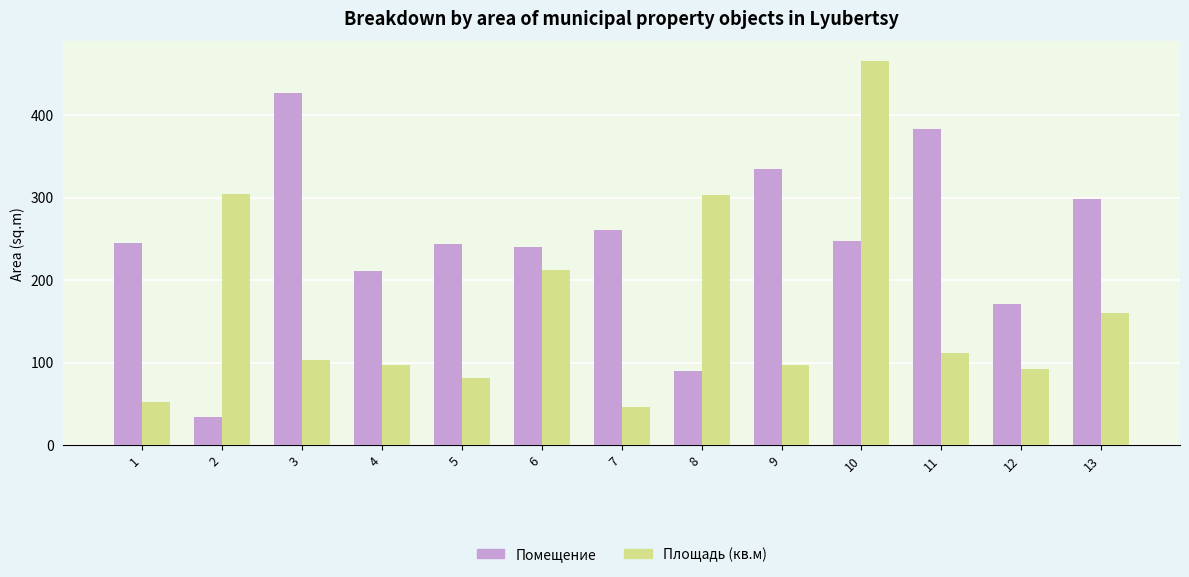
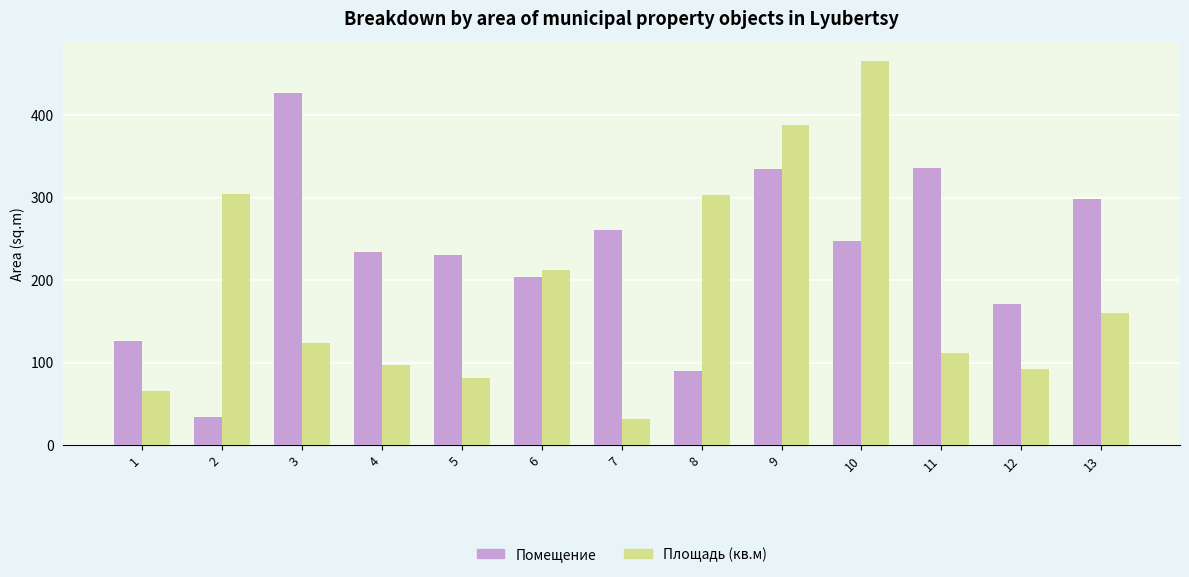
Помещение, 1: 240 -> 130
Площадь (кв.м), 1: 50 -> 70
Площадь (кв.м), 3: 100 -> 120
Помещение, 4: 210 -> 230
Помещение, 5: 240 -> 230
Помещение, 6: 240 -> 200
Площадь (кв.м), 7: 50 -> 30
Площадь (кв.м), 9: 100 -> 390
Помещение, 11: 380 -> 340
